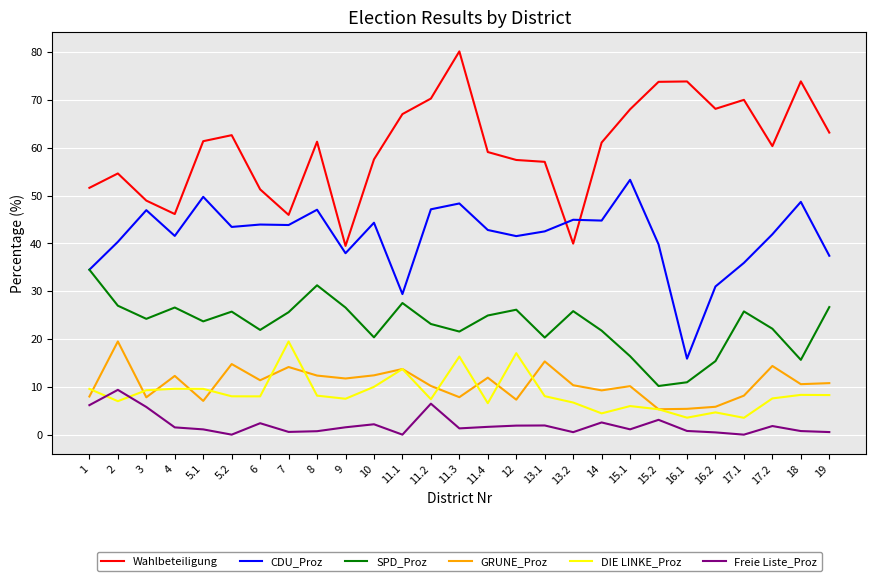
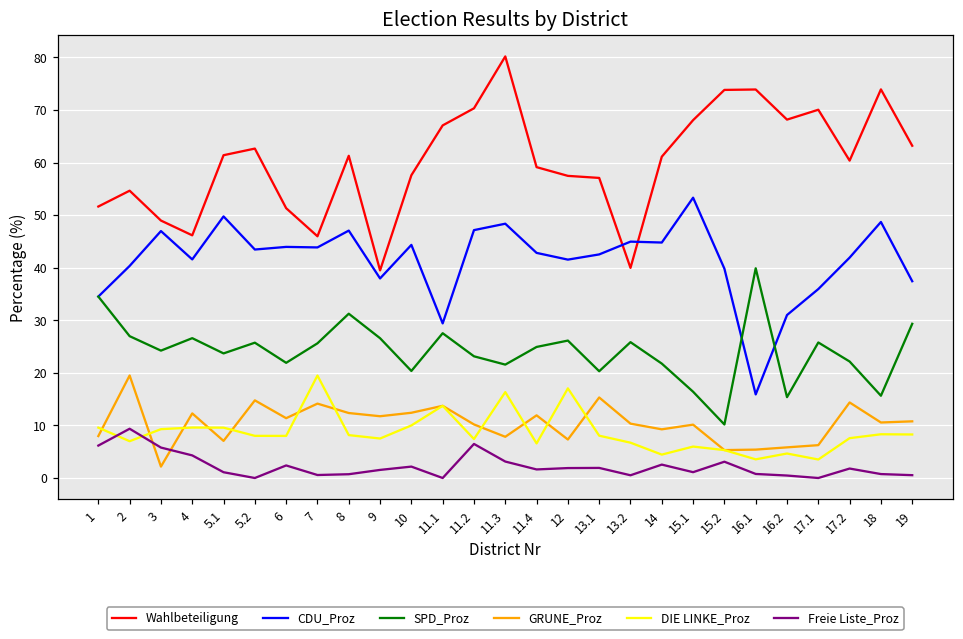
GRUNE_Proz, 3: 8 -> 2
Freie Liste_Proz, 4: 2 -> 4
Freie Liste_Proz, 11.3: 1 -> 3
SPD_Proz, 16.1: 11 -> 40
GRUNE_Proz, 17.1: 8 -> 6
SPD_Proz, 19: 27 -> 29
